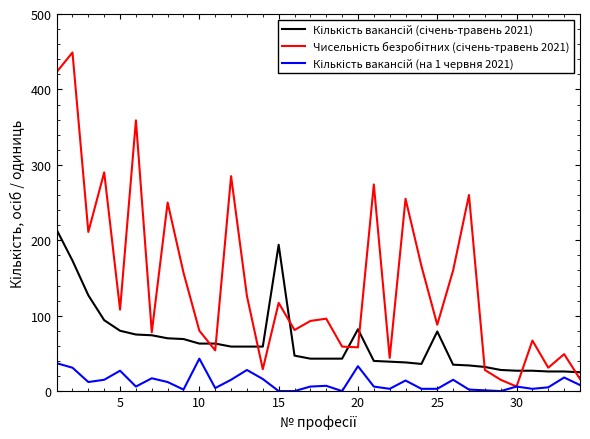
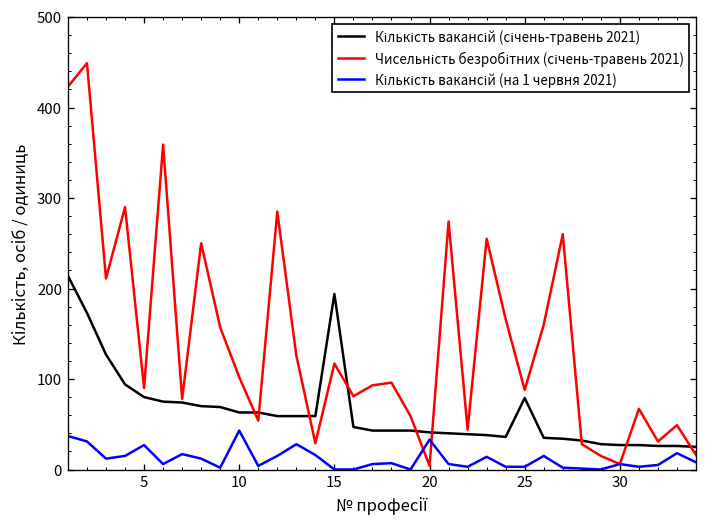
Чисельність безробітних (січень-травень 2021), 5: 110 -> 90
Чисельність безробітних (січень-травень 2021), 10: 80 -> 100
Кількість вакансій (січень-травень 2021), 20: 80 -> 40
Чисельність безробітних (січень-травень 2021), 20: 60 -> 0
